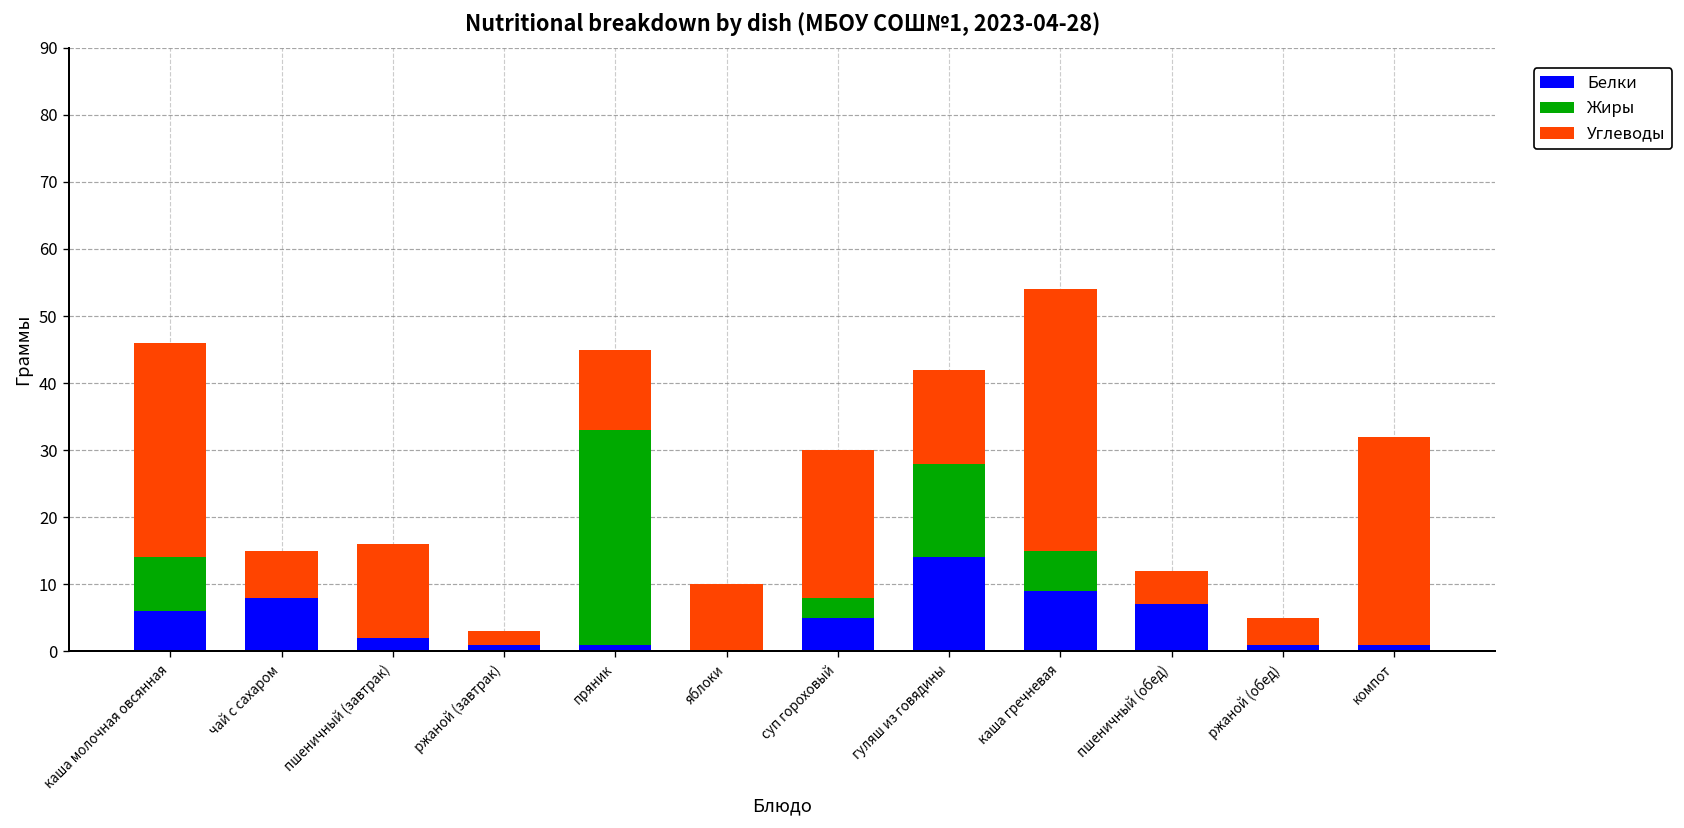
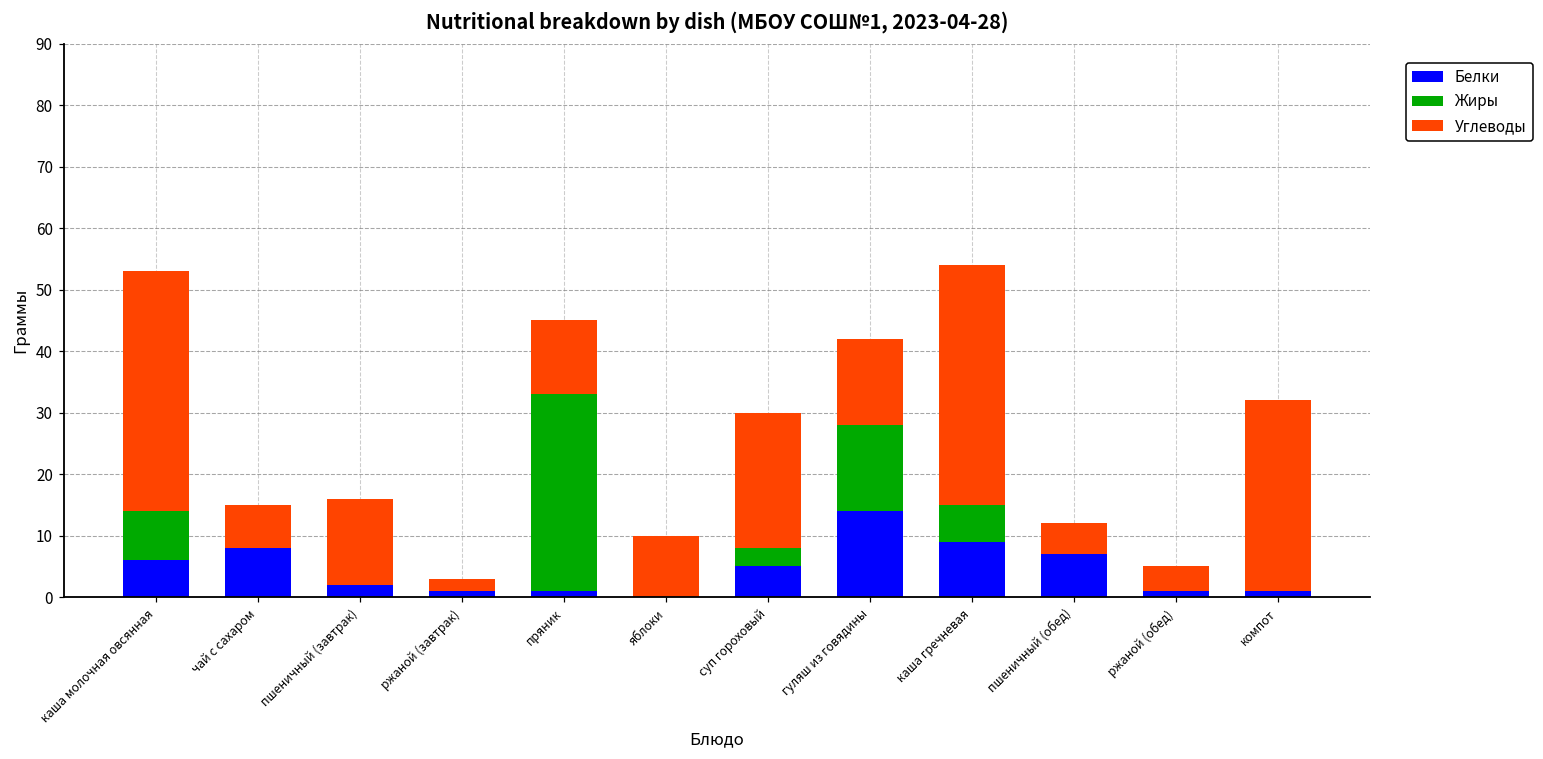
Углеводы, каша молочная овсянная: 32 -> 39
